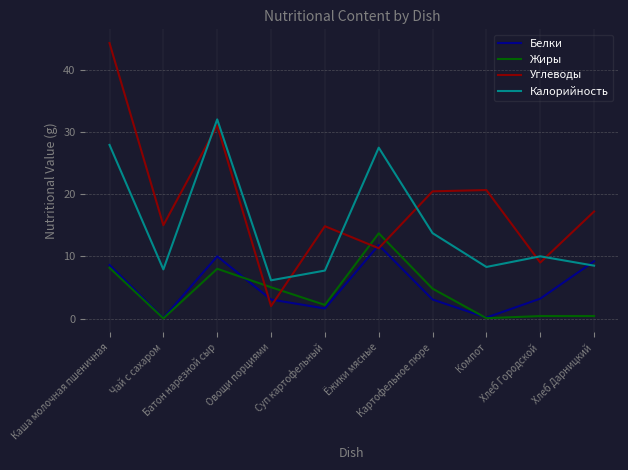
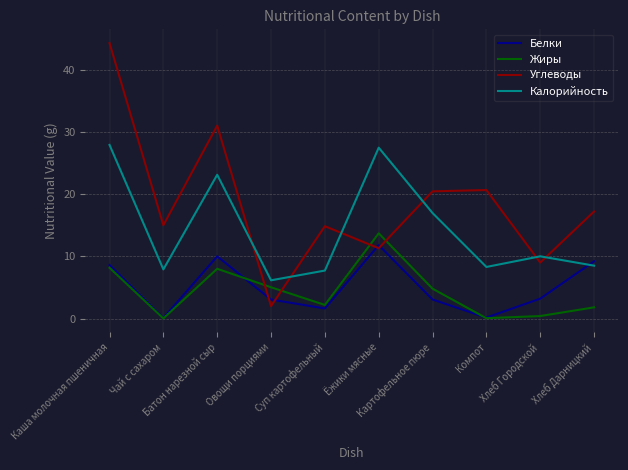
Калорийность, Батон нарезной сыр: 32 -> 23
Калорийность, Картофельное пюре: 14 -> 17
Жиры, Хлеб Дарницкий: 0 -> 2
